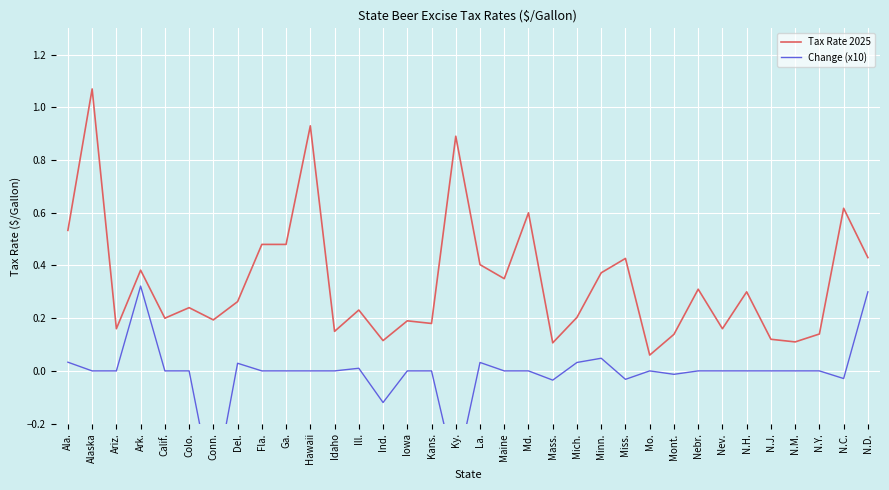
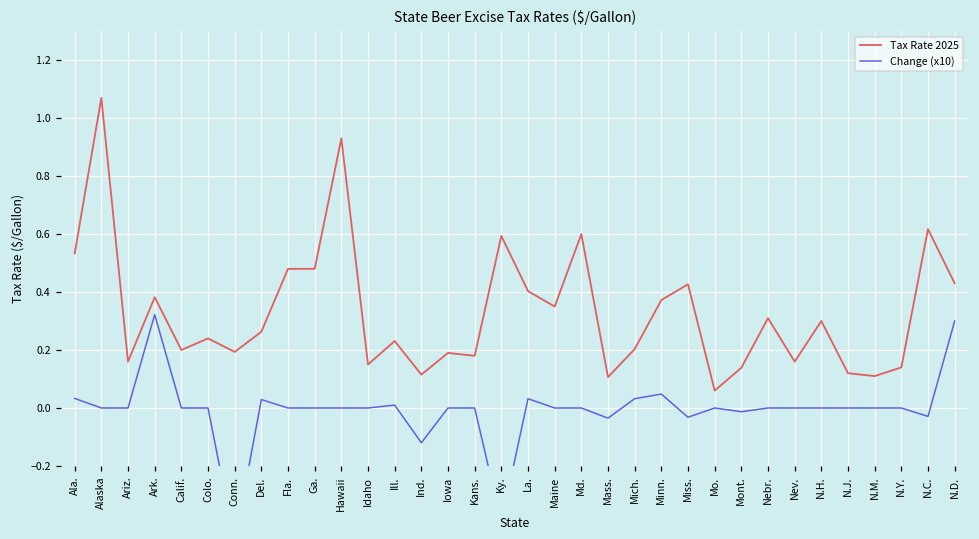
Tax Rate 2025, Ky.: 0.89 -> 0.59
